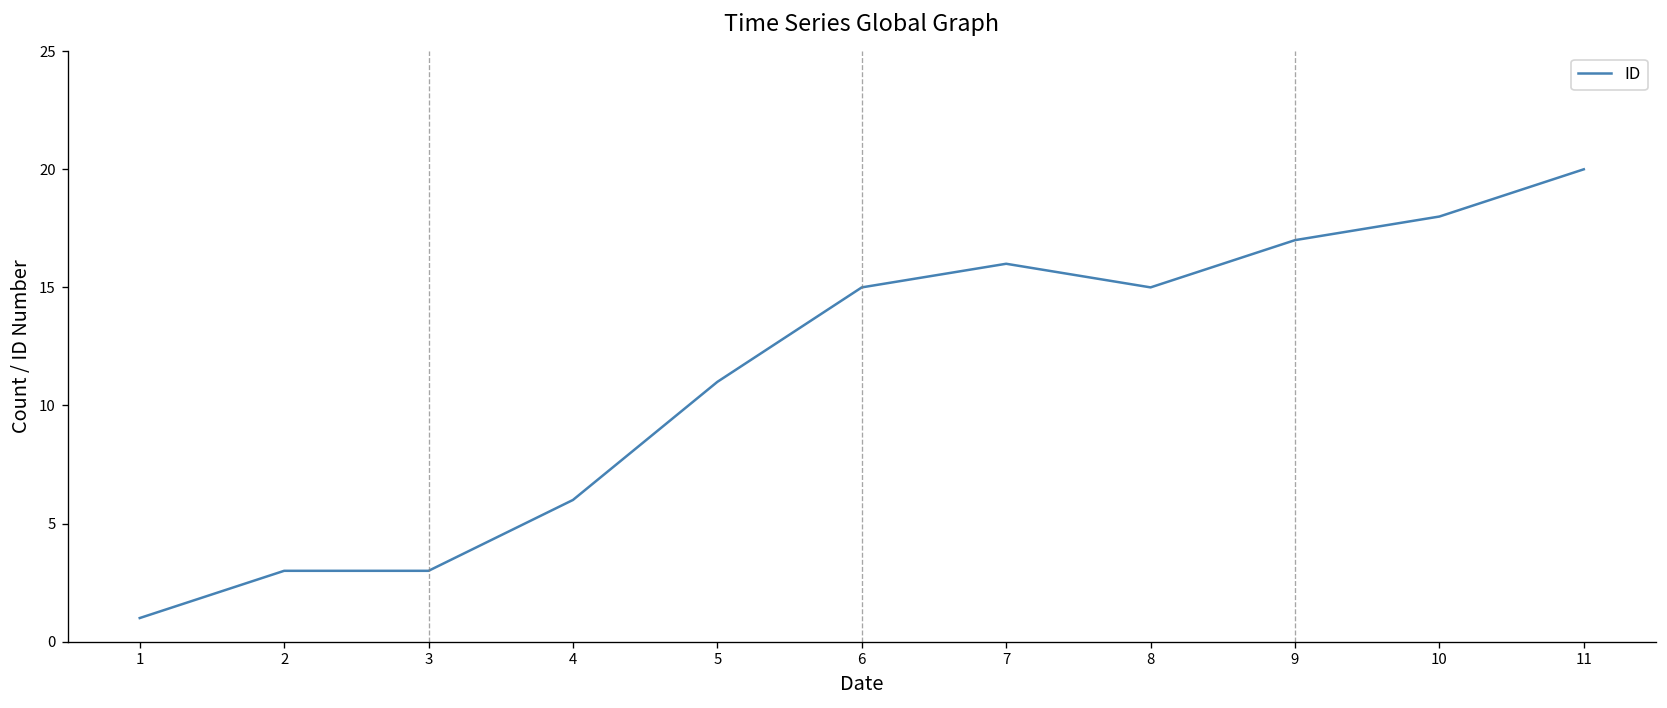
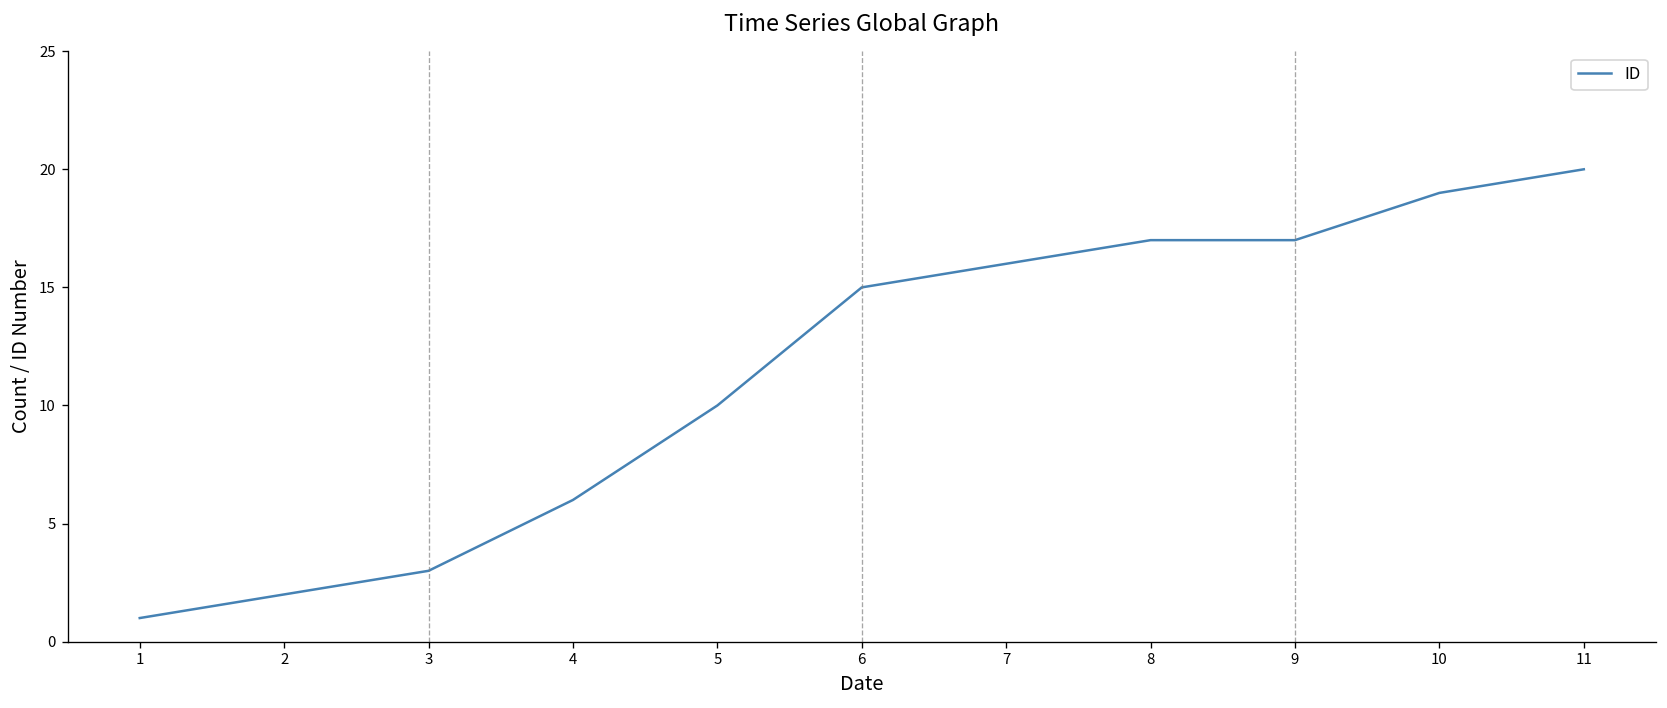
2: 3 -> 2
5: 11 -> 10
8: 15 -> 17
10: 18 -> 19
